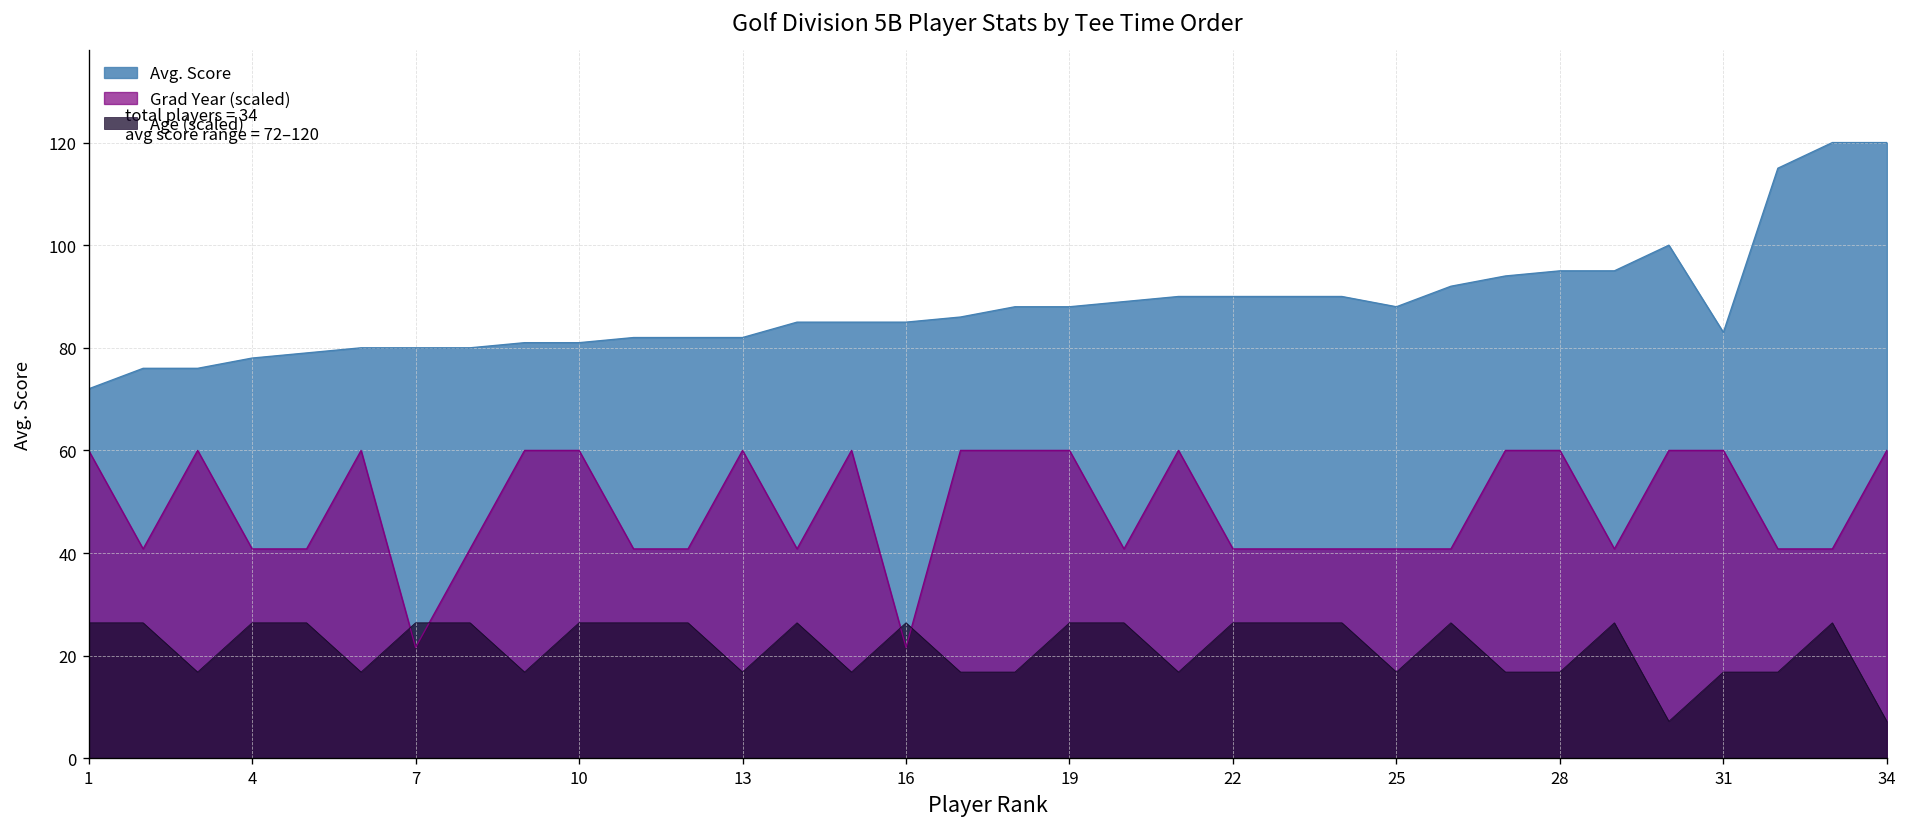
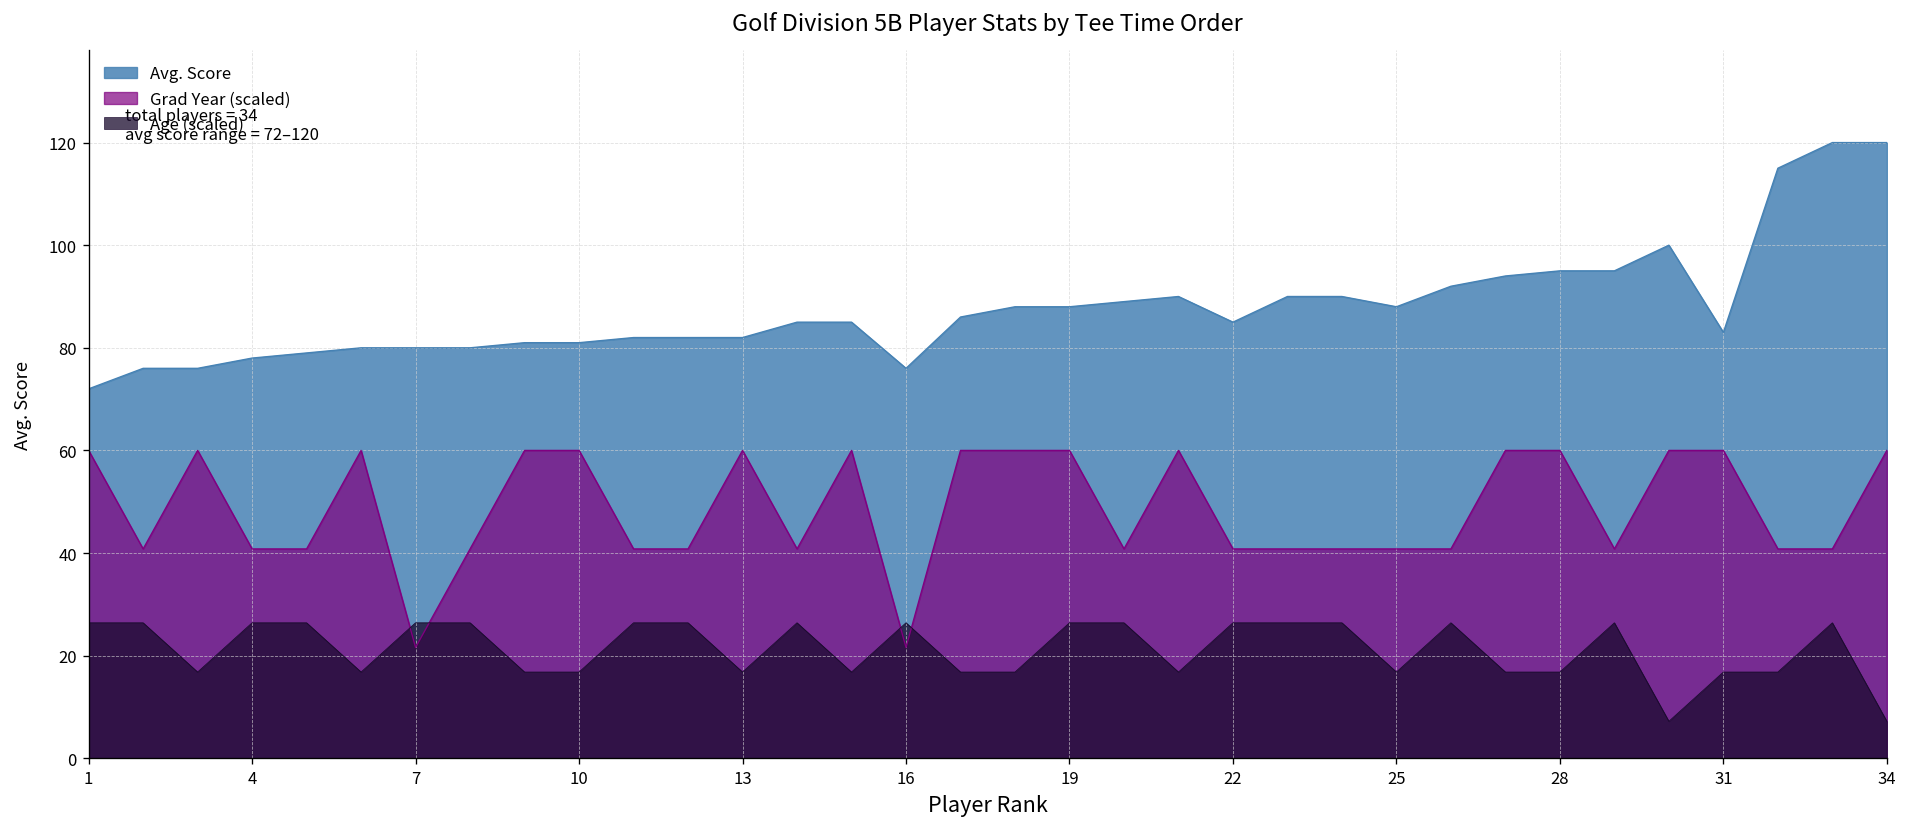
Age (scaled), 10: 26 -> 17
Avg. Score, 16: 85 -> 76
Avg. Score, 22: 90 -> 85
